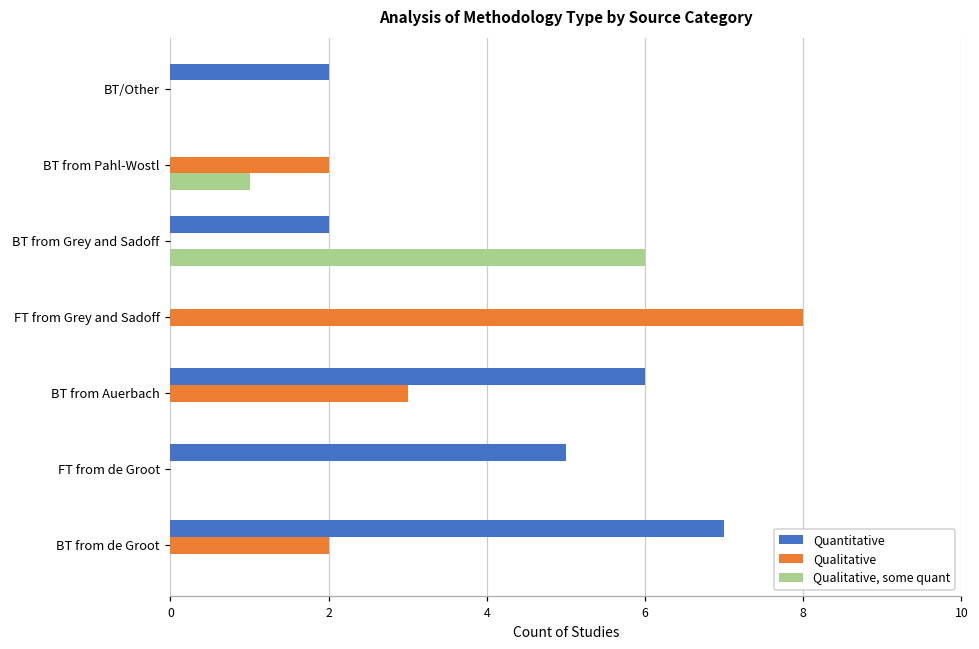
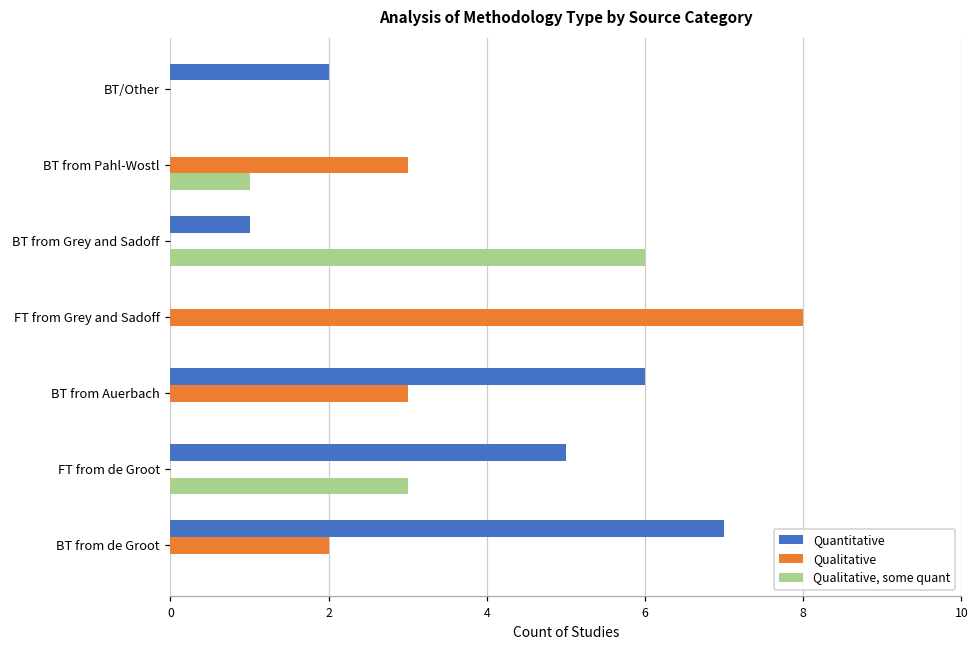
Qualitative, BT from Pahl-Wostl: 2 -> 3
Quantitative, BT from Grey and Sadoff: 2 -> 1
Qualitative, some quant, FT from de Groot: 0 -> 3
